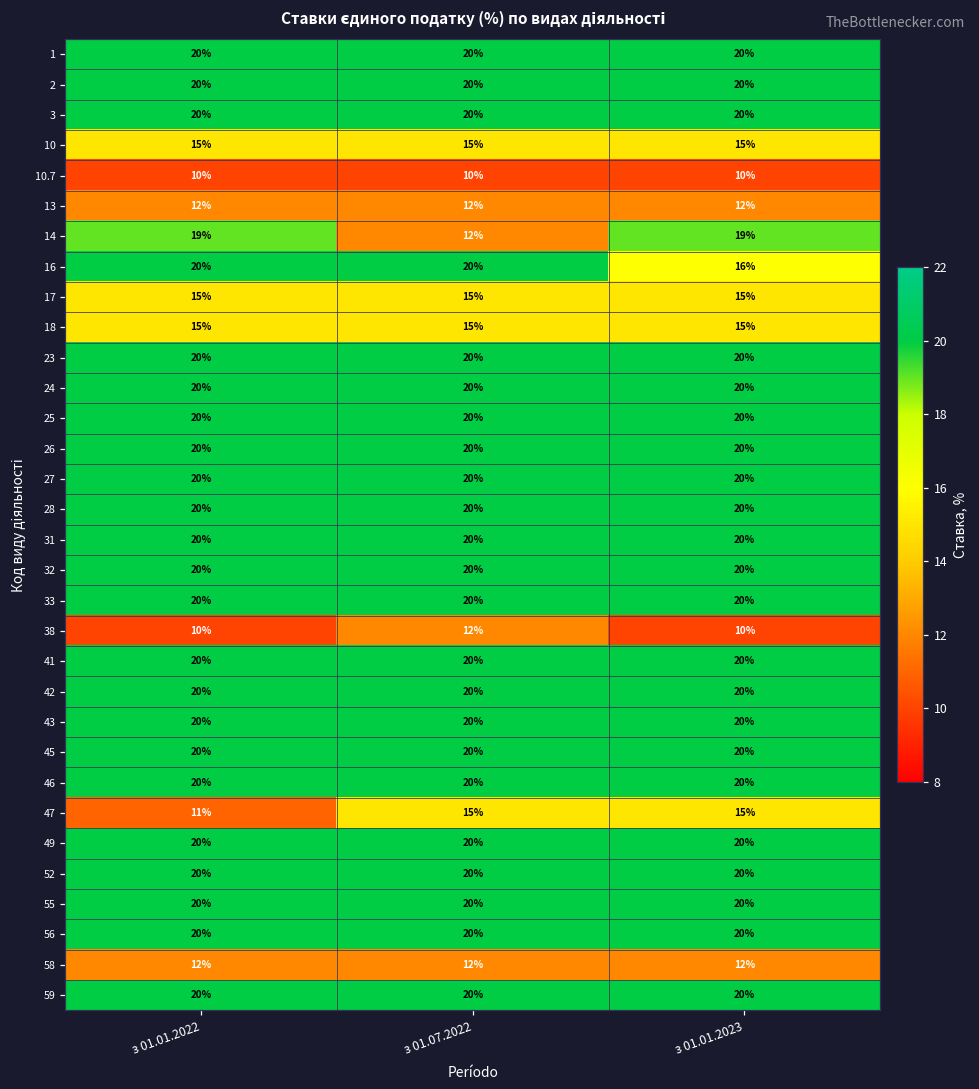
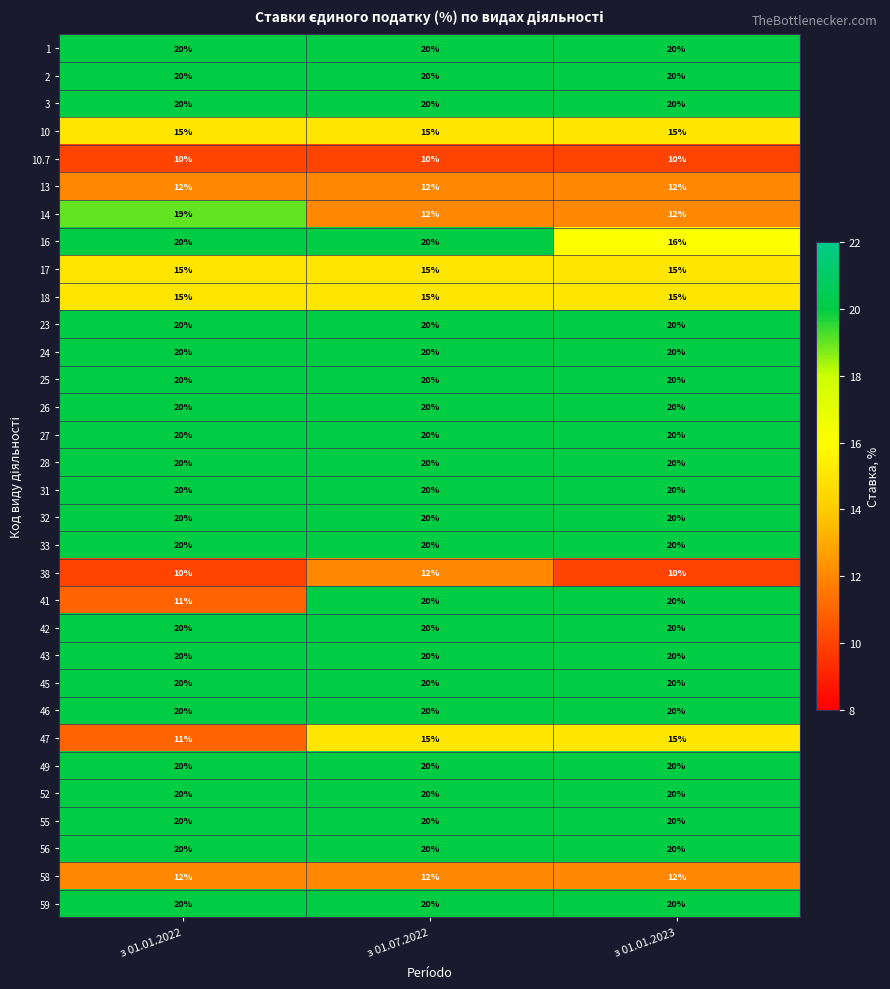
14, з 01.01.2023: 19% -> 12%
41, з 01.01.2022: 20% -> 11%
